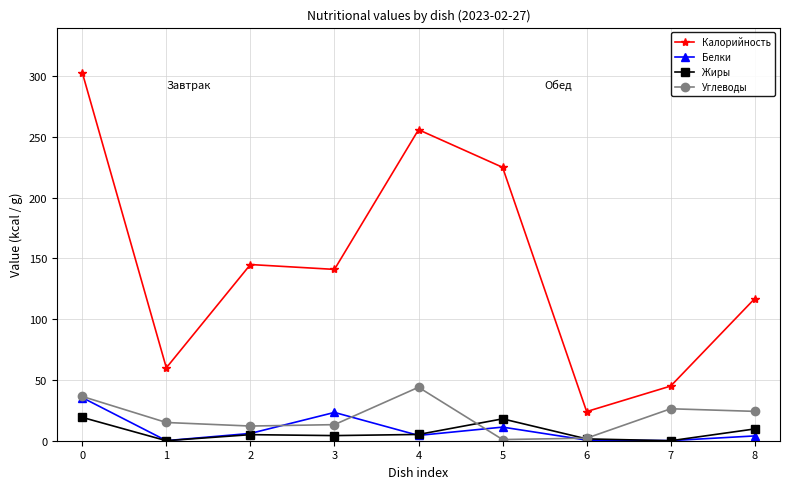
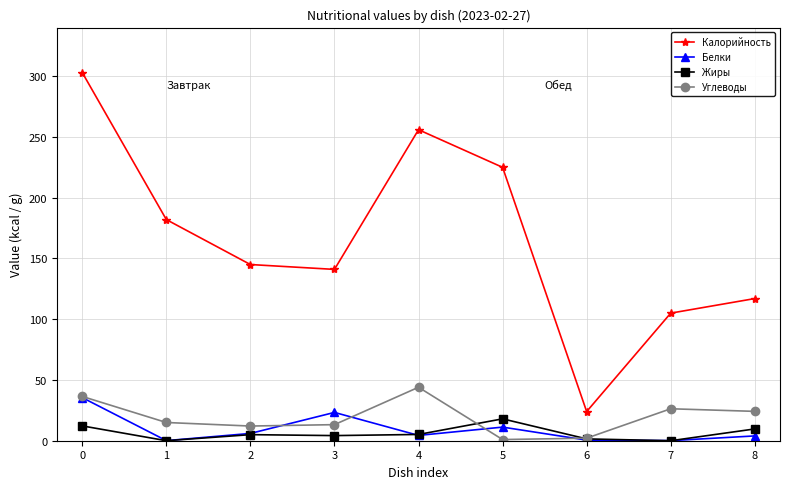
Жиры, 0: 19 -> 12
Калорийность, 1: 60 -> 182
Калорийность, 7: 45 -> 105
